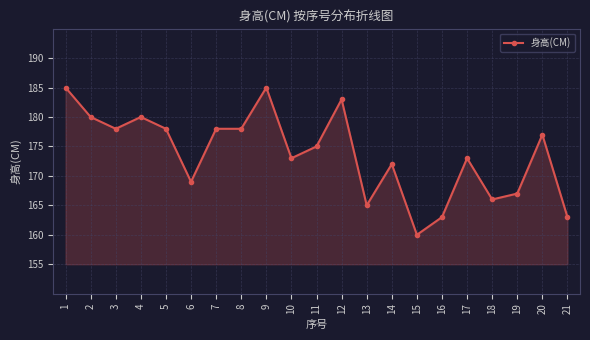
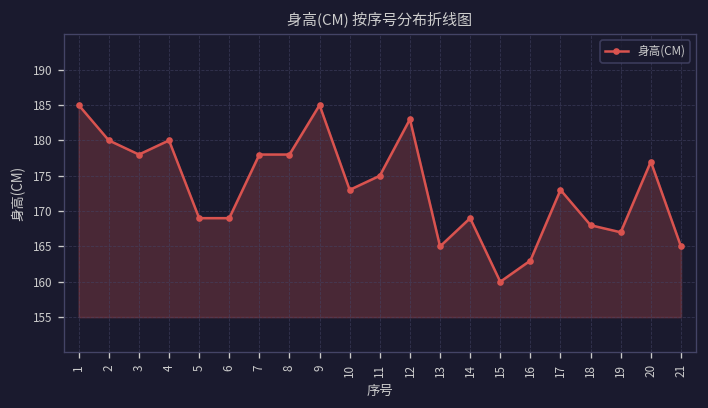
5: 178 -> 169
14: 172 -> 169
18: 166 -> 168
21: 163 -> 165
